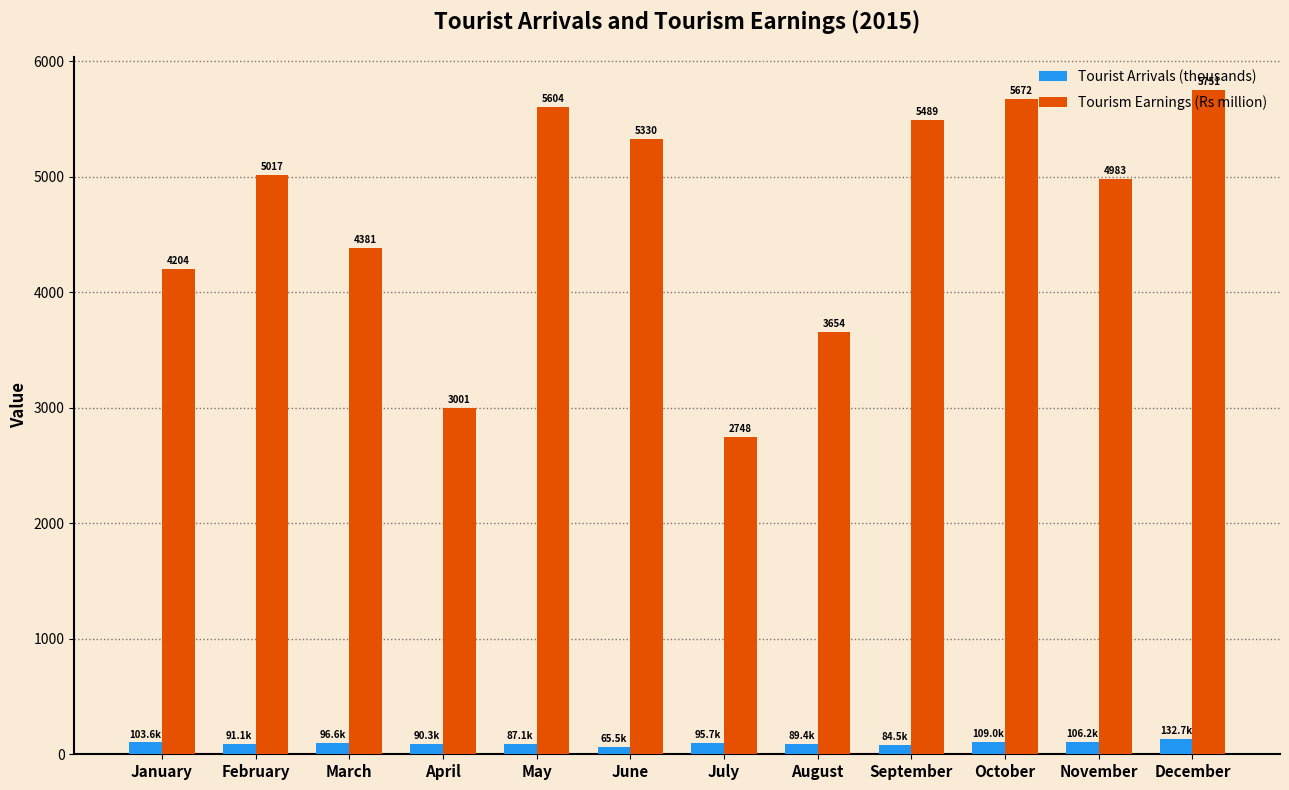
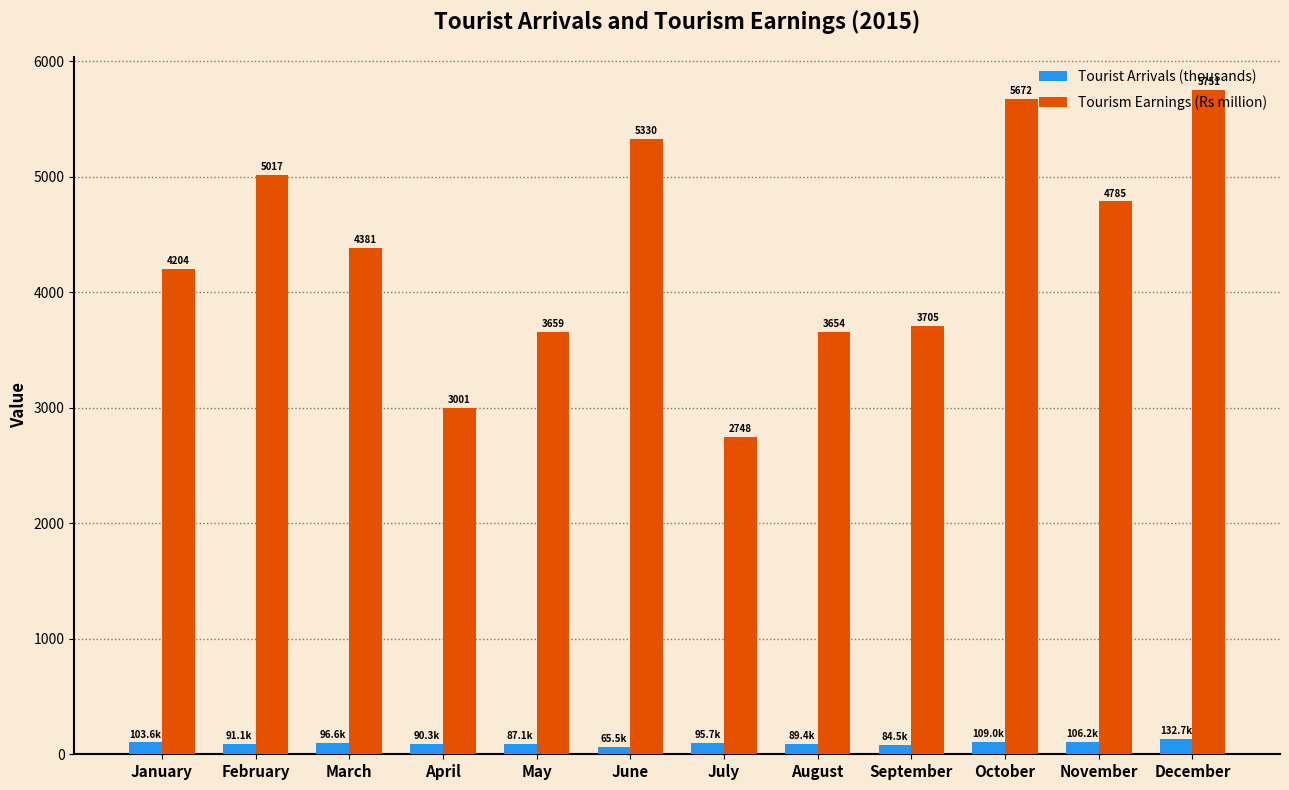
Tourism Earnings (Rs million), May: 5604 -> 3659
Tourism Earnings (Rs million), September: 5489 -> 3705
Tourism Earnings (Rs million), November: 4983 -> 4785
